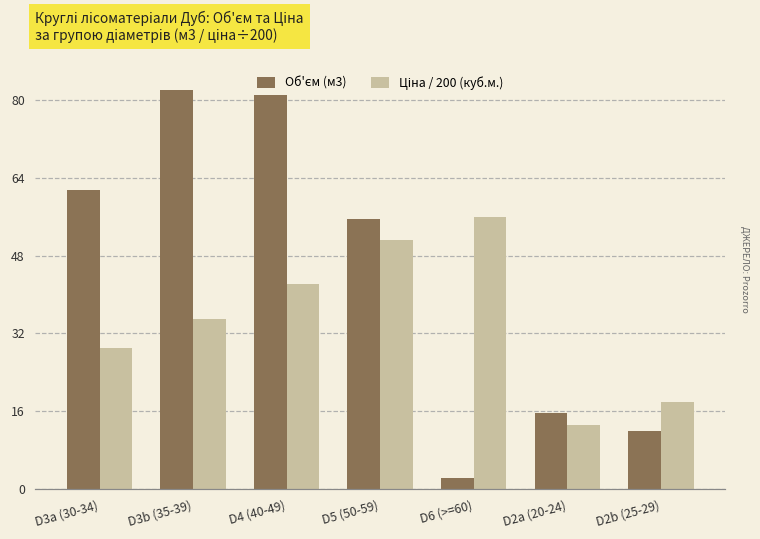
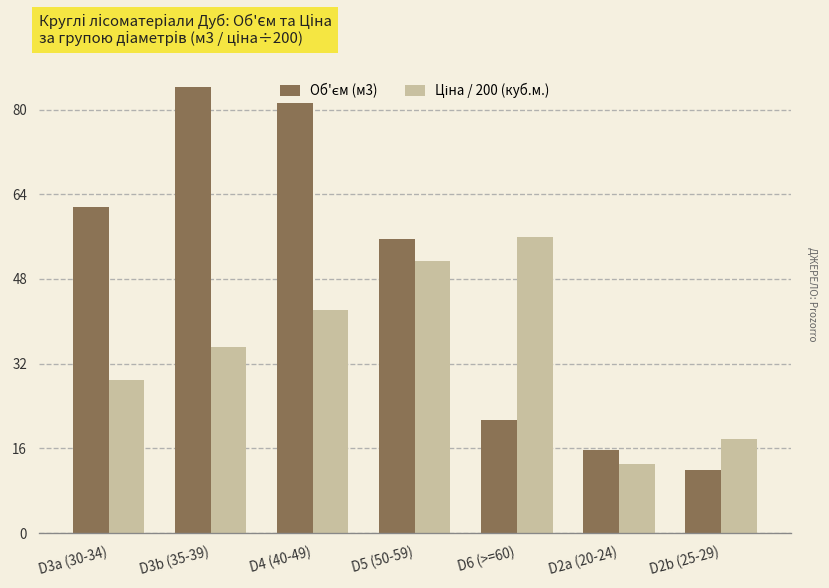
Об'єм (м3), D3b (35-39): 82 -> 84
Об'єм (м3), D6 (>=60): 2 -> 21
